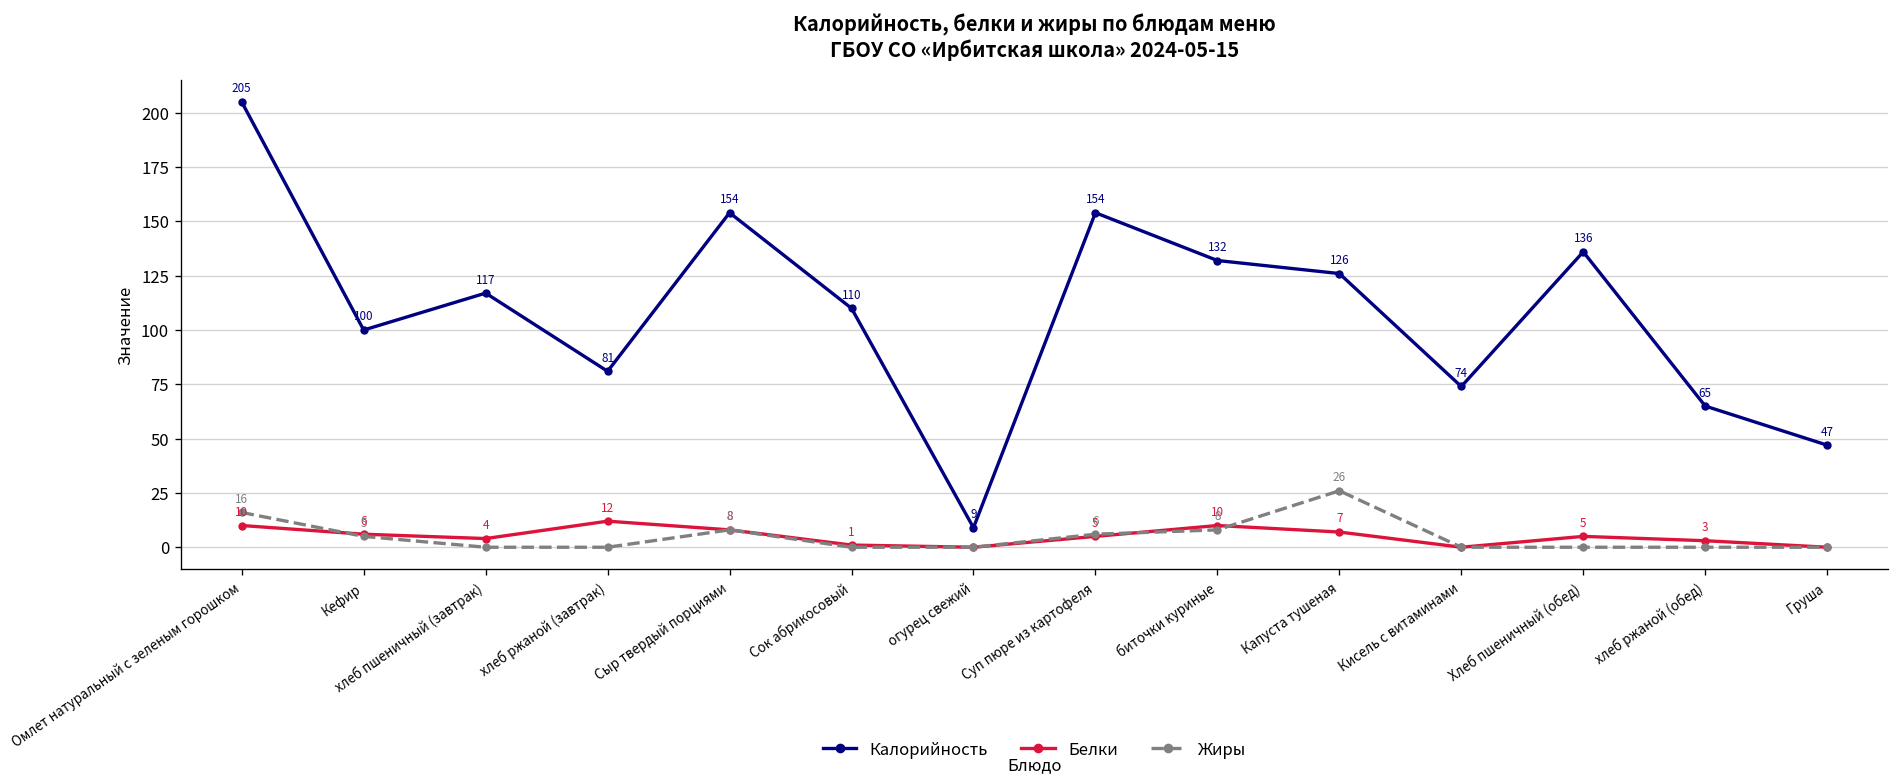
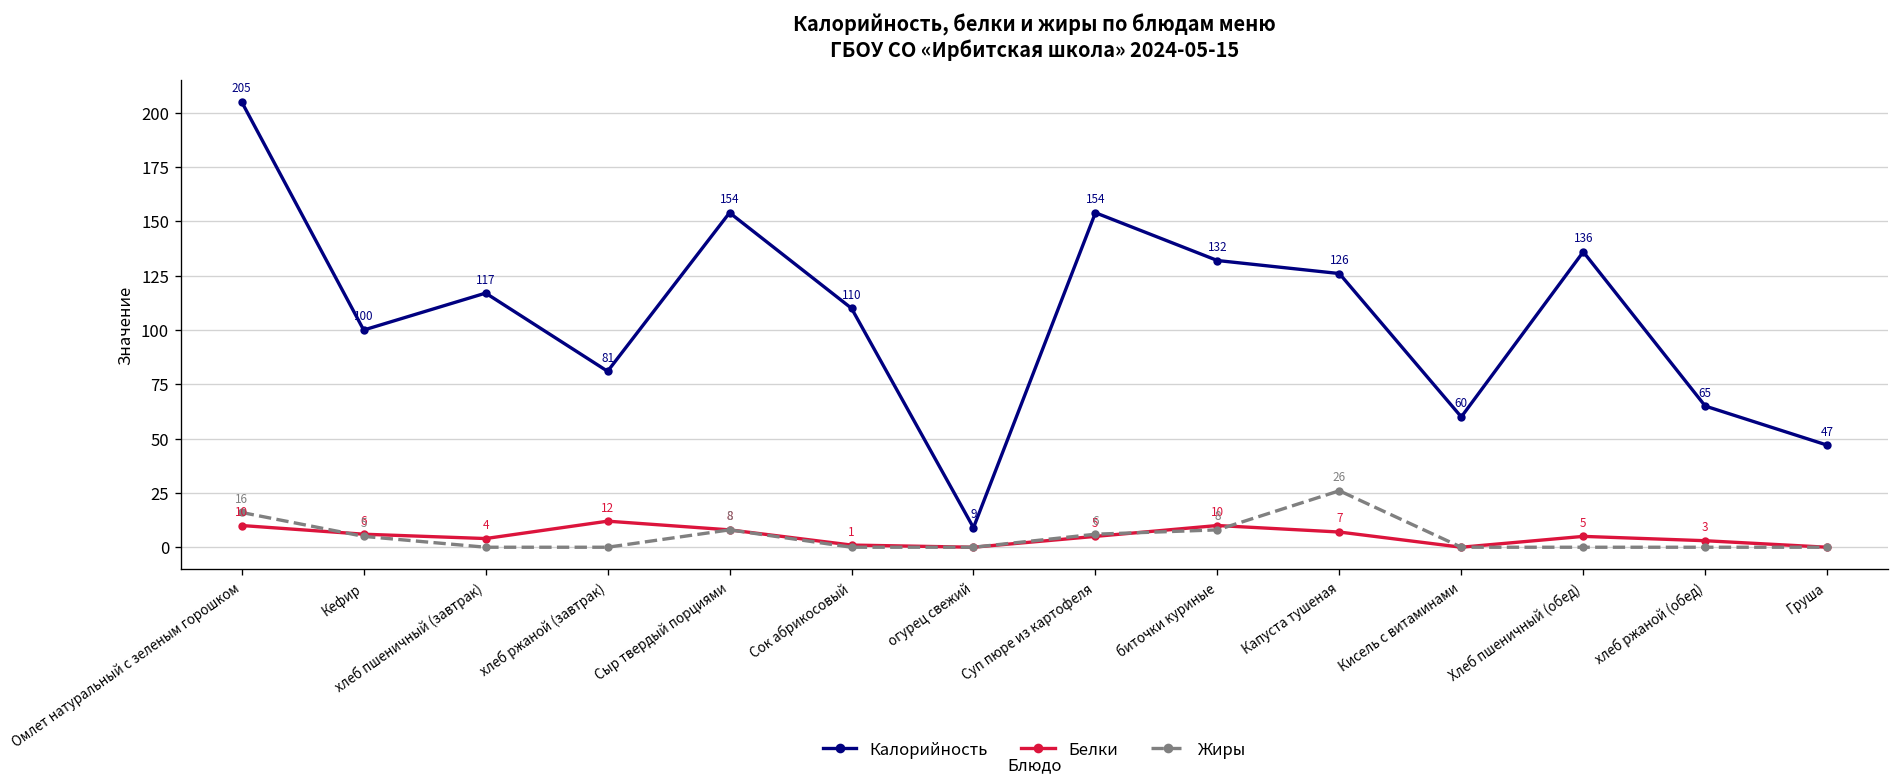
Калорийность, Кисель с витаминами: 74 -> 60
